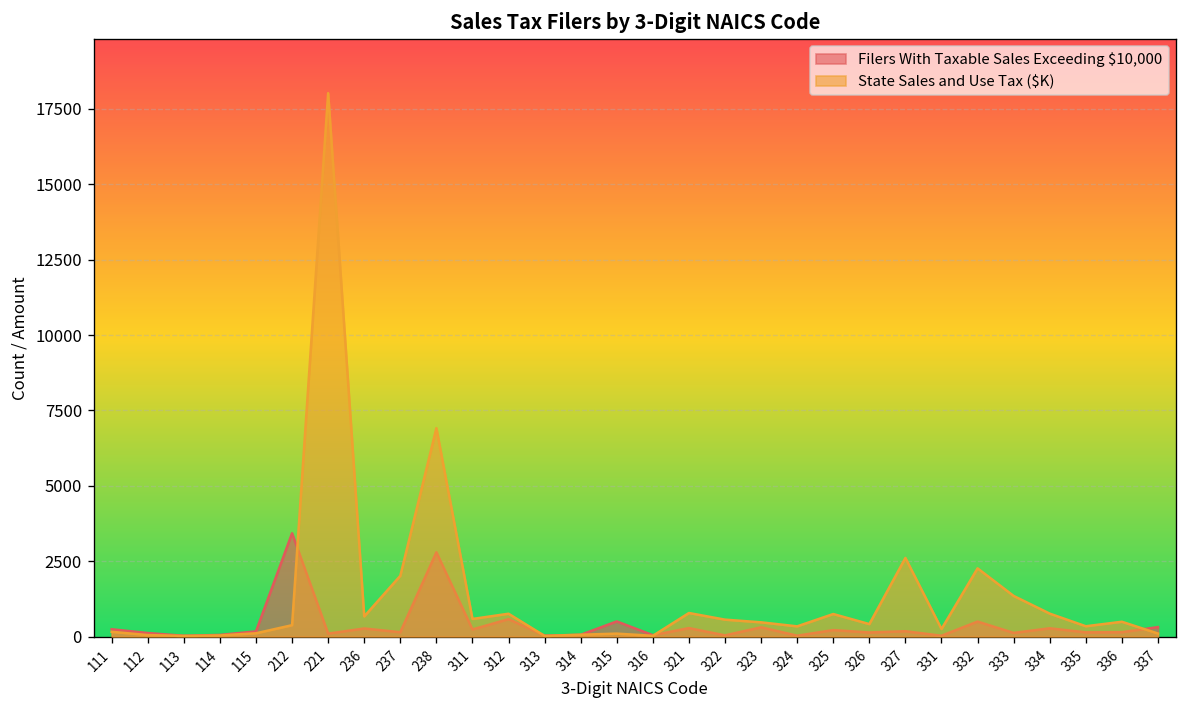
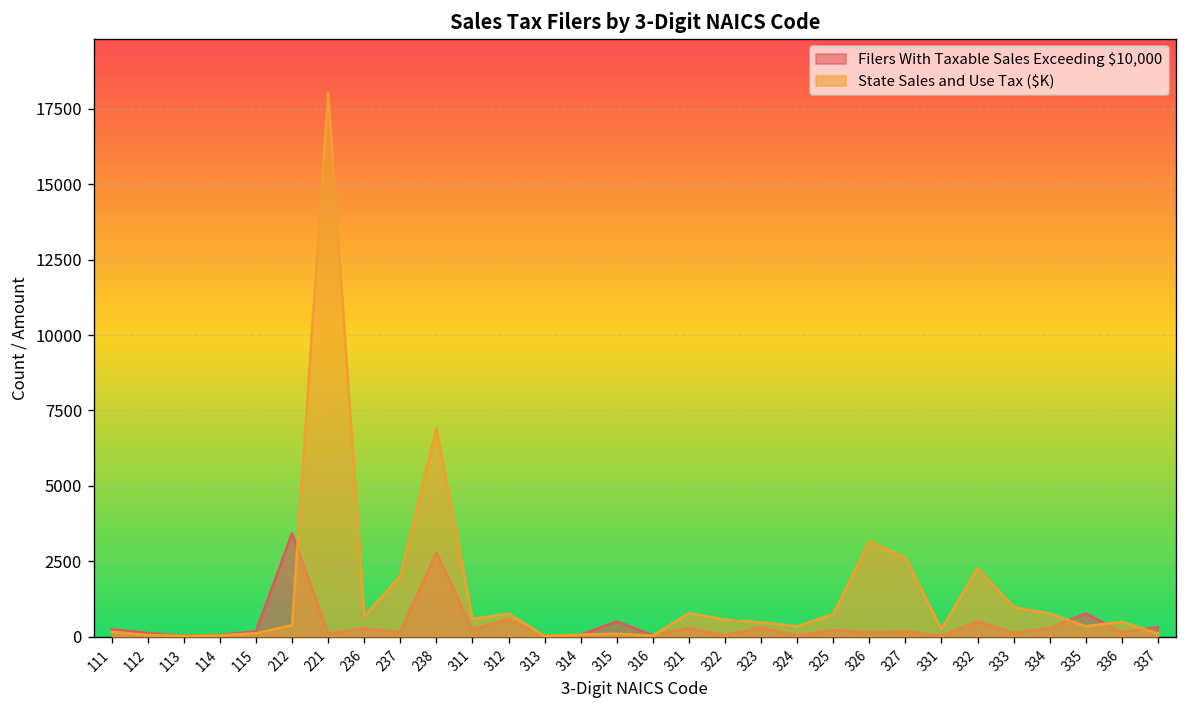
State Sales and Use Tax ($K), 326: 400 -> 3200
State Sales and Use Tax ($K), 333: 1300 -> 1000
Filers With Taxable Sales Exceeding $10,000, 335: 100 -> 800
